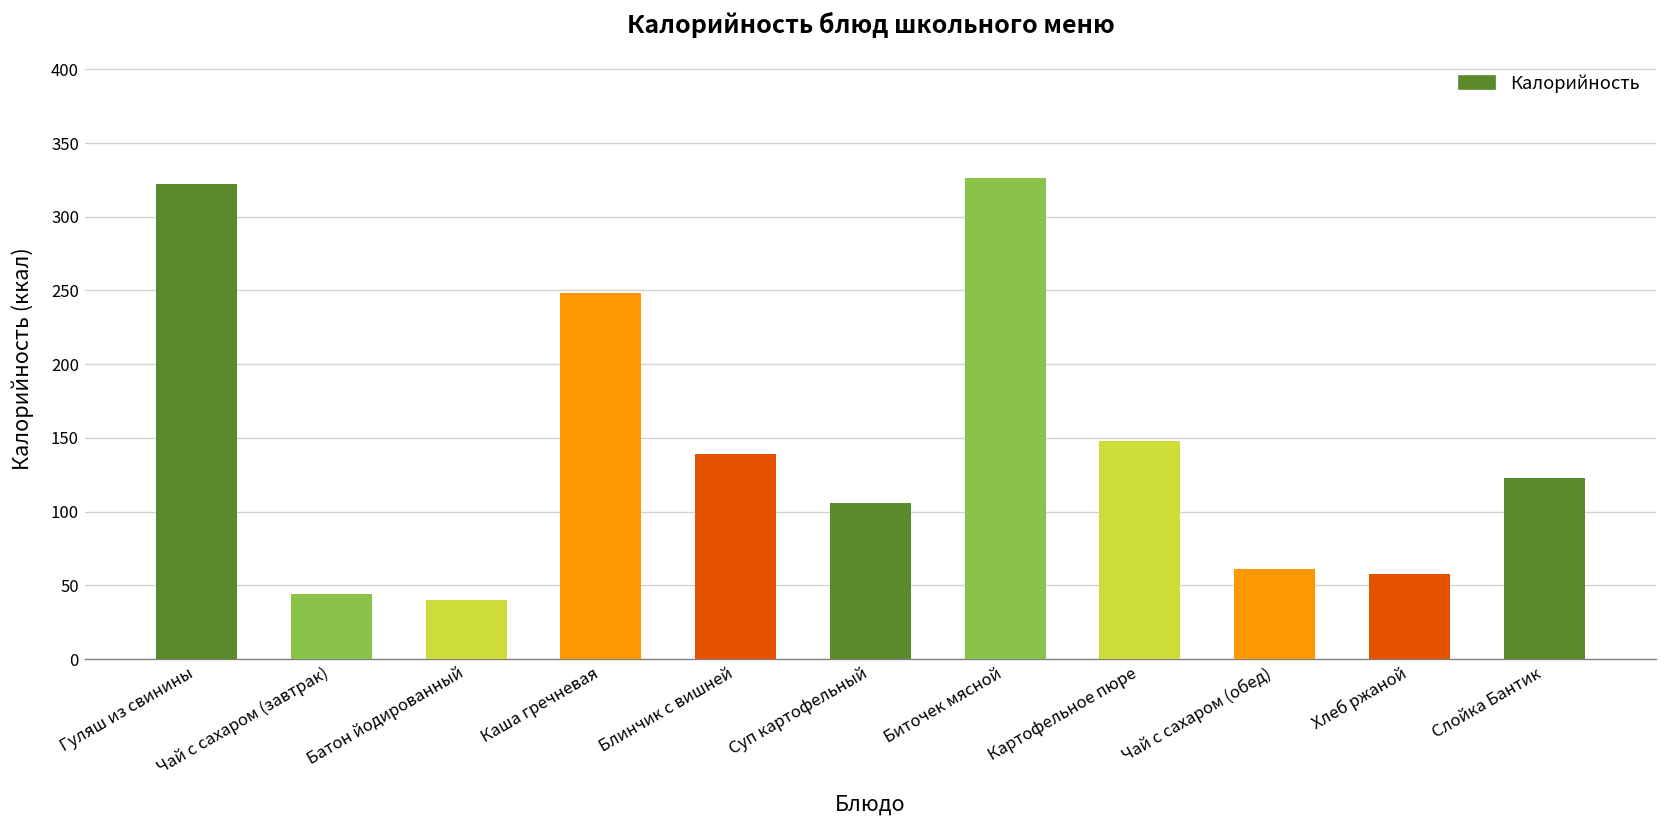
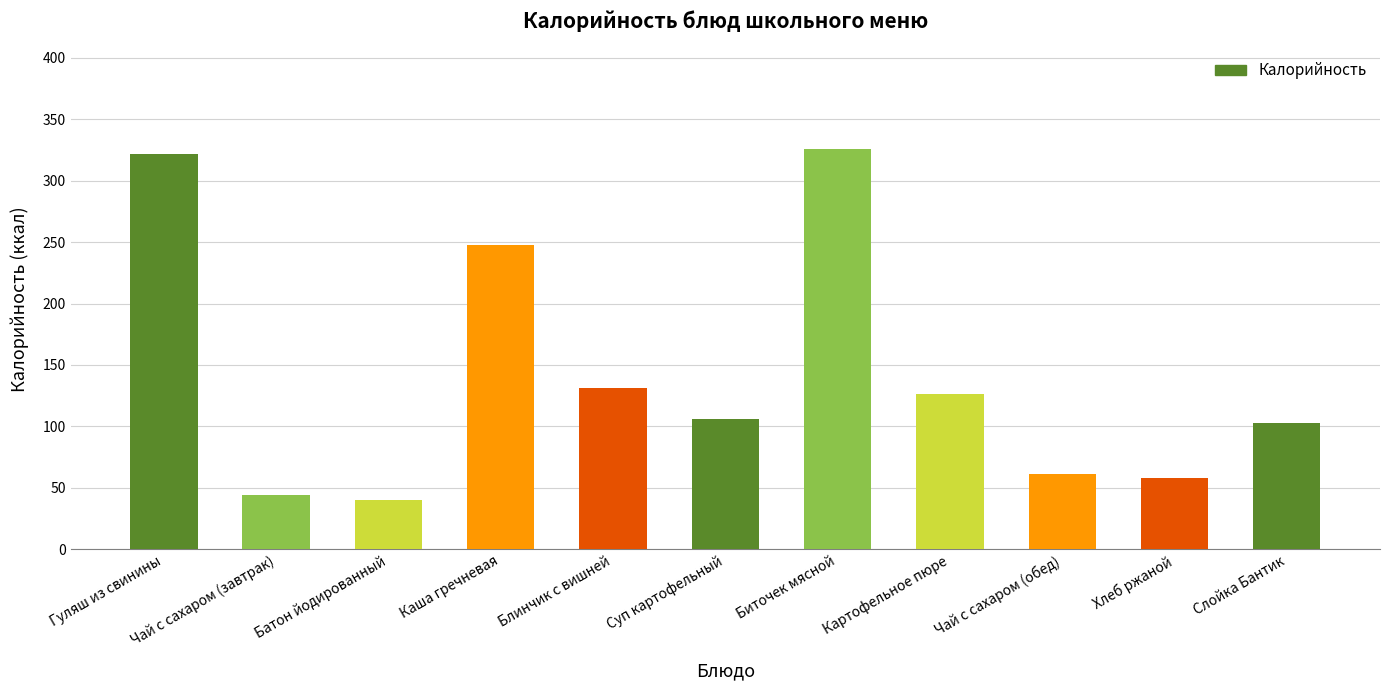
Блинчик с вишней: 139 -> 131
Картофельное пюре: 148 -> 126
Слойка Бантик: 123 -> 103
